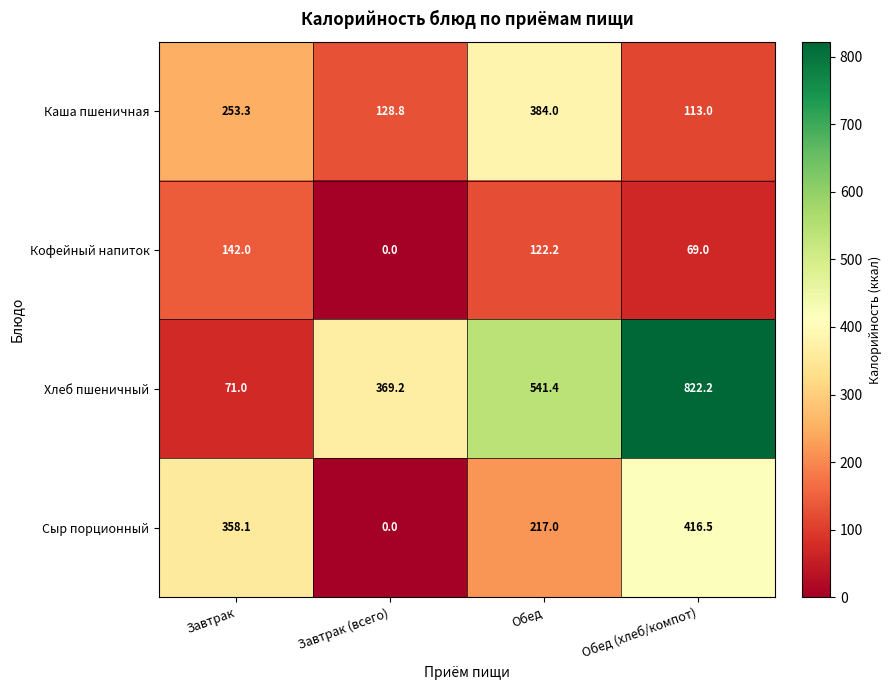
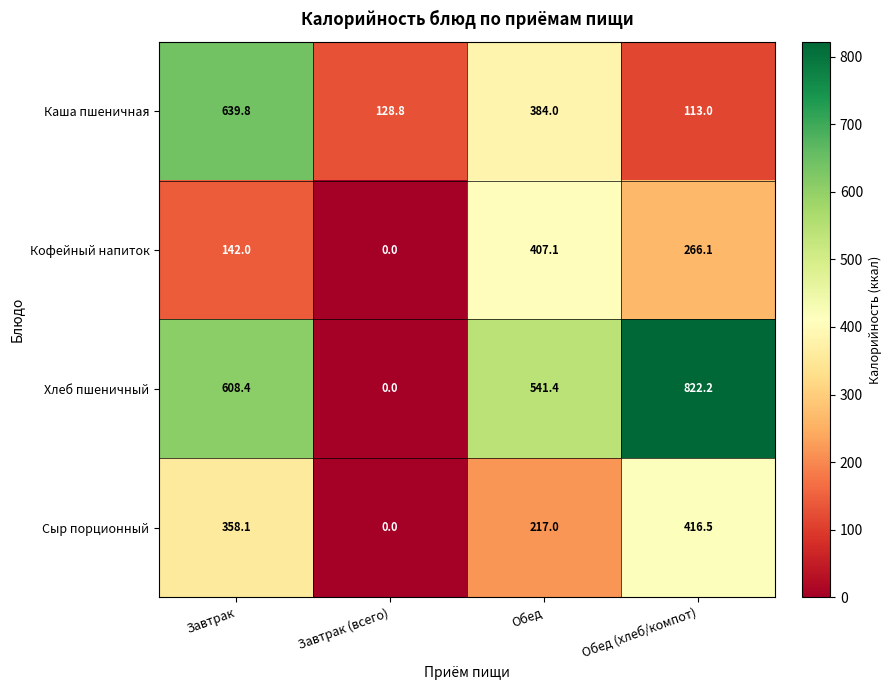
Каша пшеничная, Завтрак: 253.3 -> 639.8
Кофейный напиток, Обед: 122.2 -> 407.1
Кофейный напиток, Обед (хлеб/компот): 69.0 -> 266.1
Хлеб пшеничный, Завтрак: 71.0 -> 608.4
Хлеб пшеничный, Завтрак (всего): 369.2 -> 0.0
